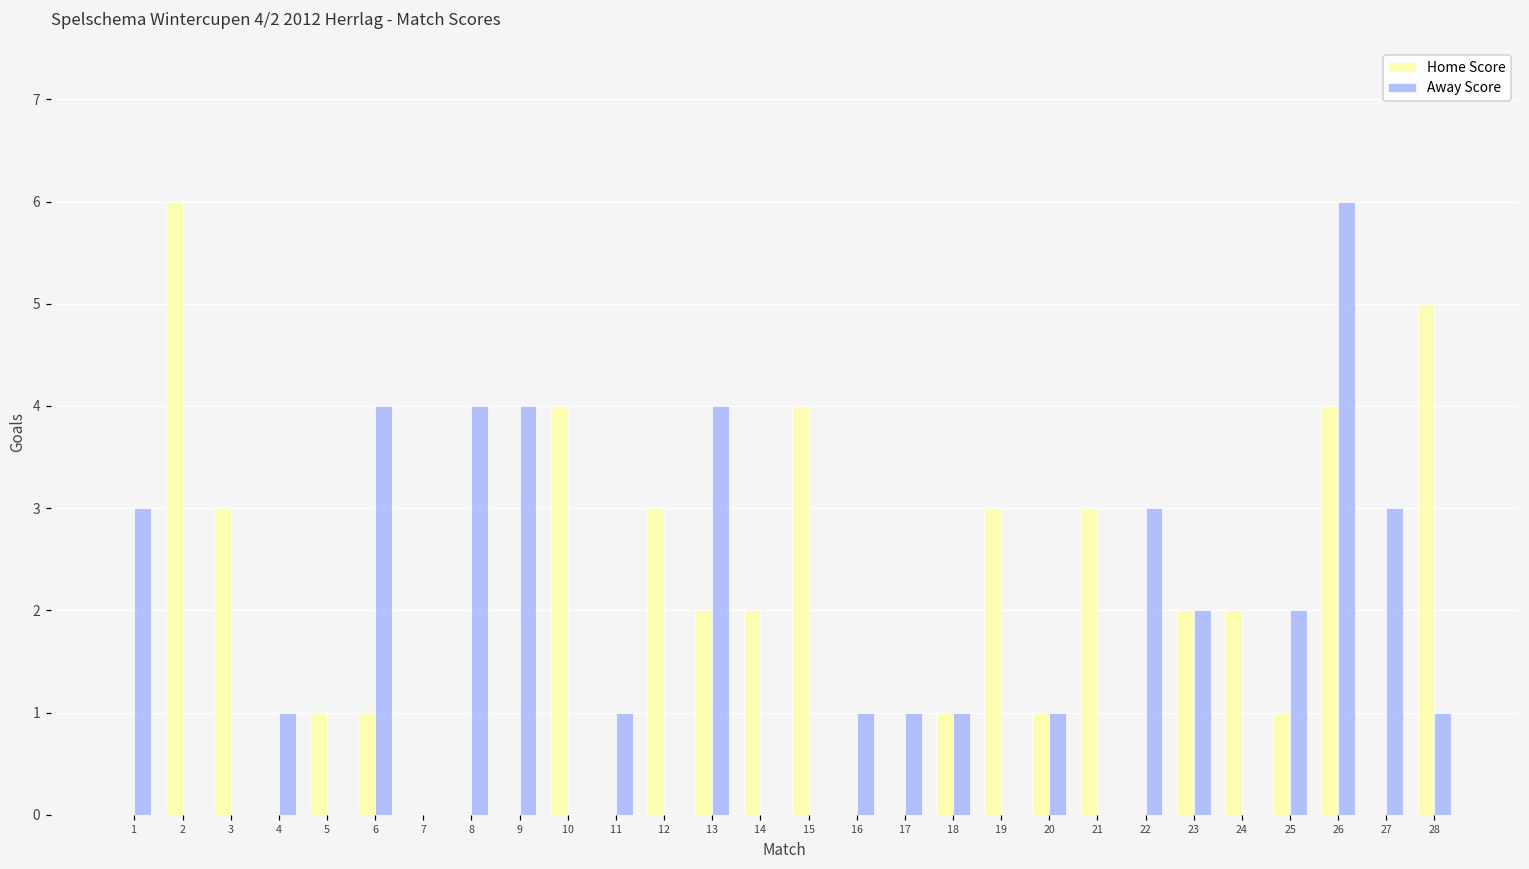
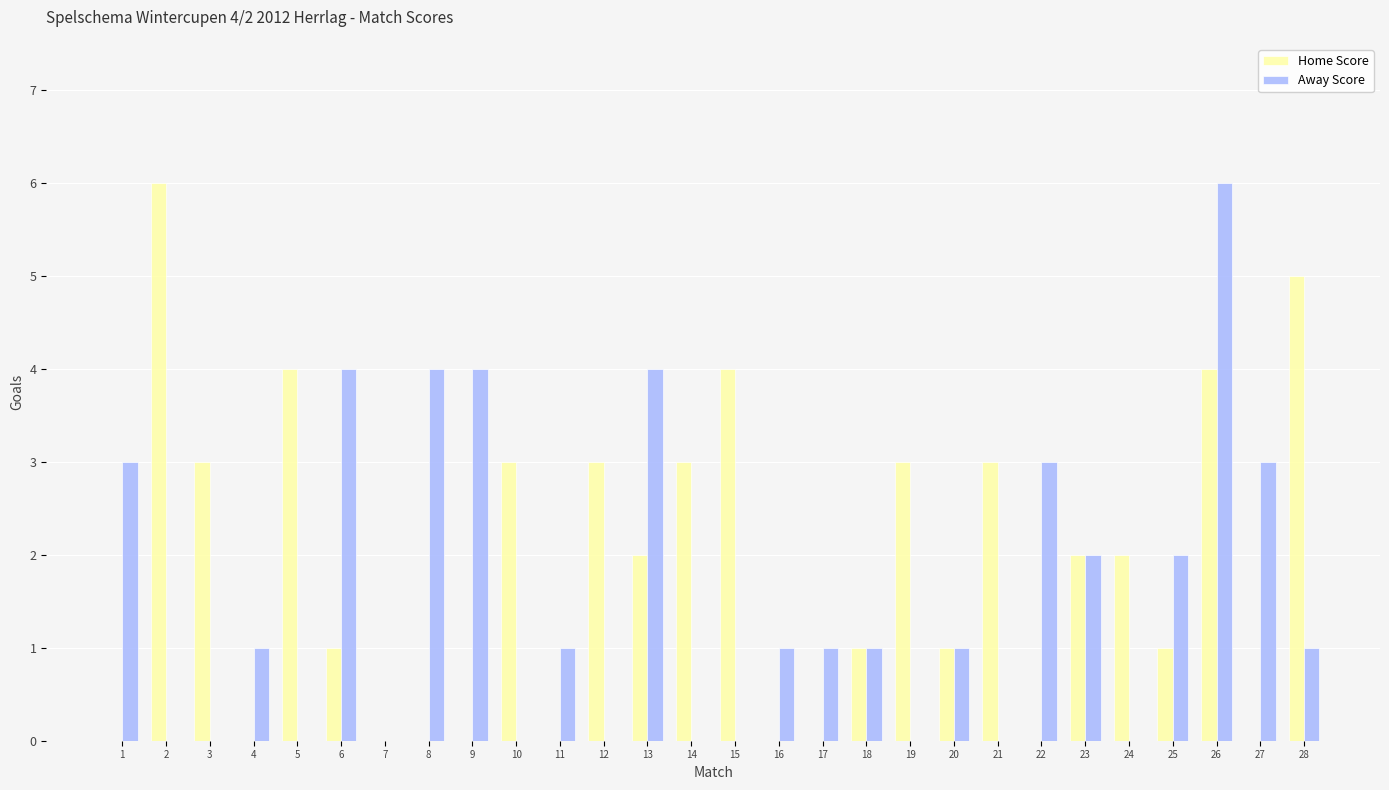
Home Score, 5: 1 -> 4
Home Score, 10: 4 -> 3
Home Score, 14: 2 -> 3
